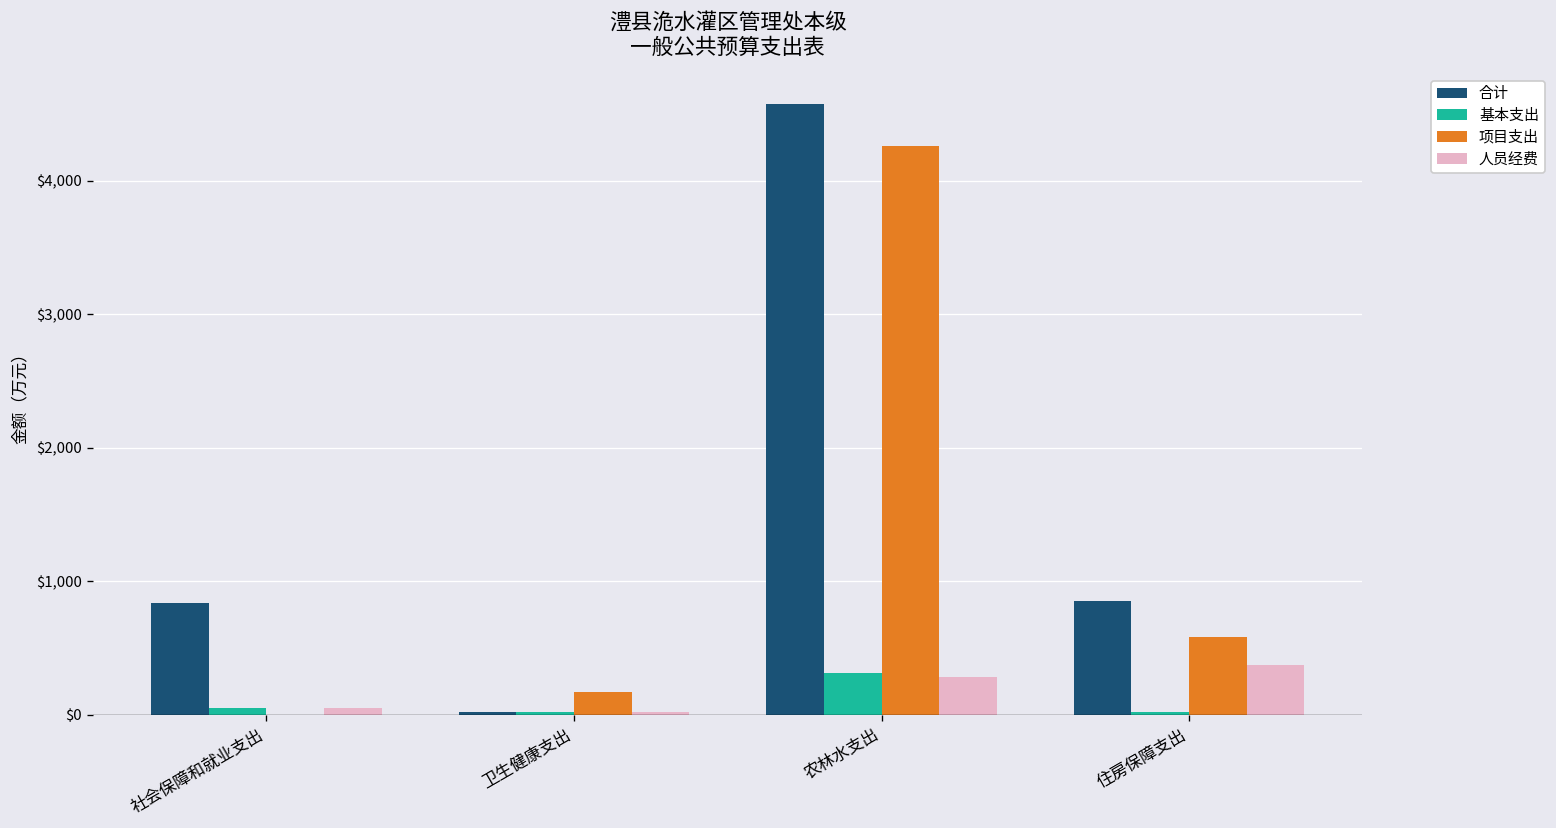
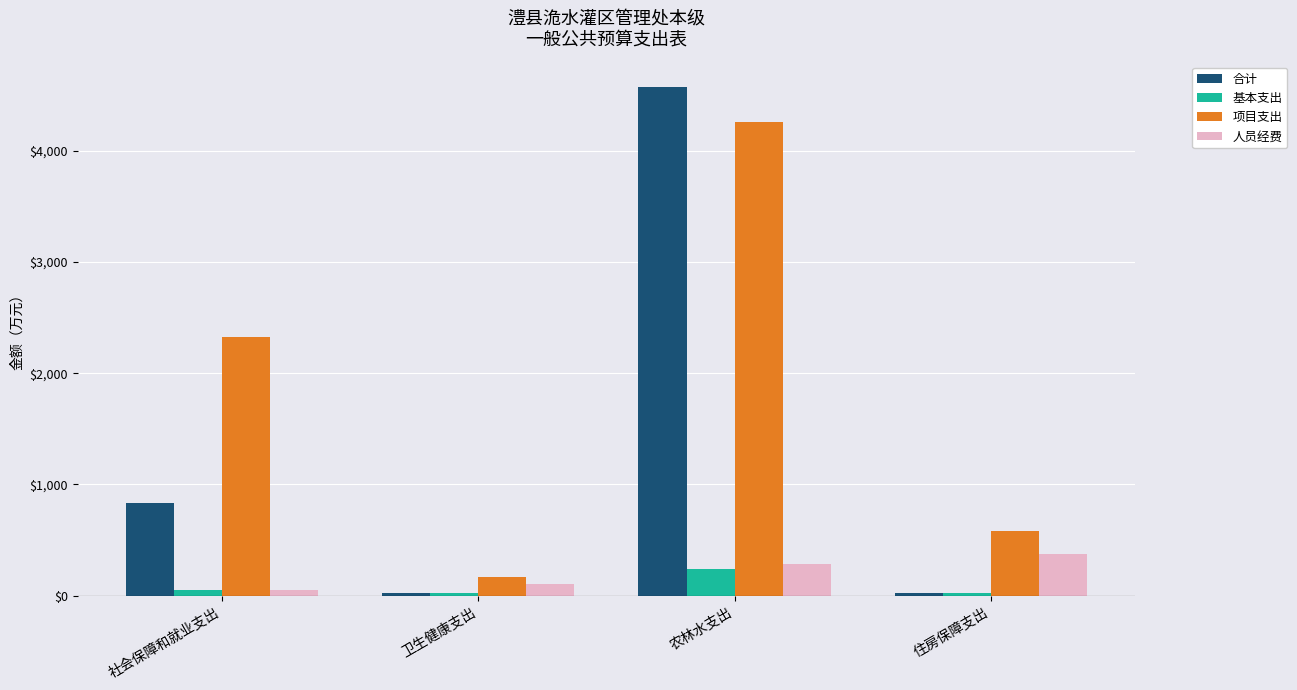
项目支出, 社会保障和就业支出: $0 -> $2,320
人员经费, 卫生健康支出: $20 -> $100
基本支出, 农林水支出: $310 -> $240
合计, 住房保障支出: $860 -> $20
